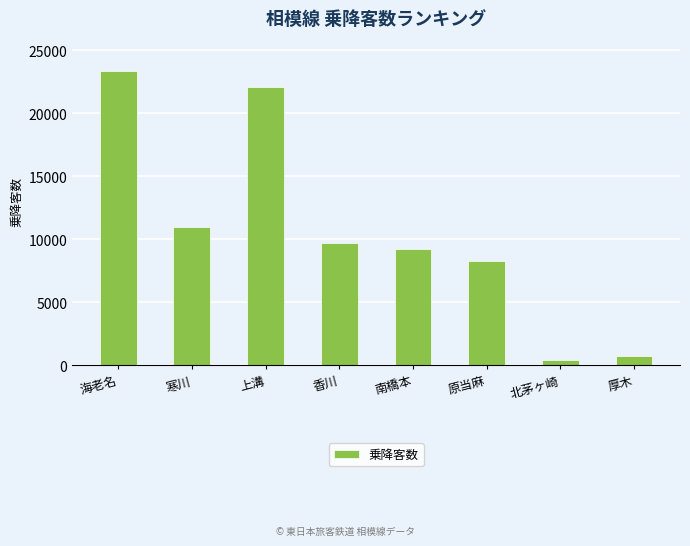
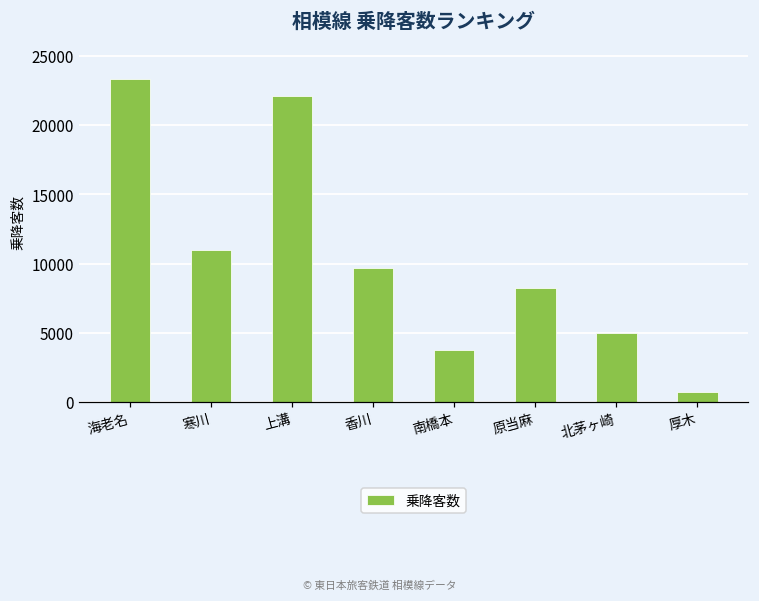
南橋本: 9200 -> 3800
北茅ヶ崎: 400 -> 5000
